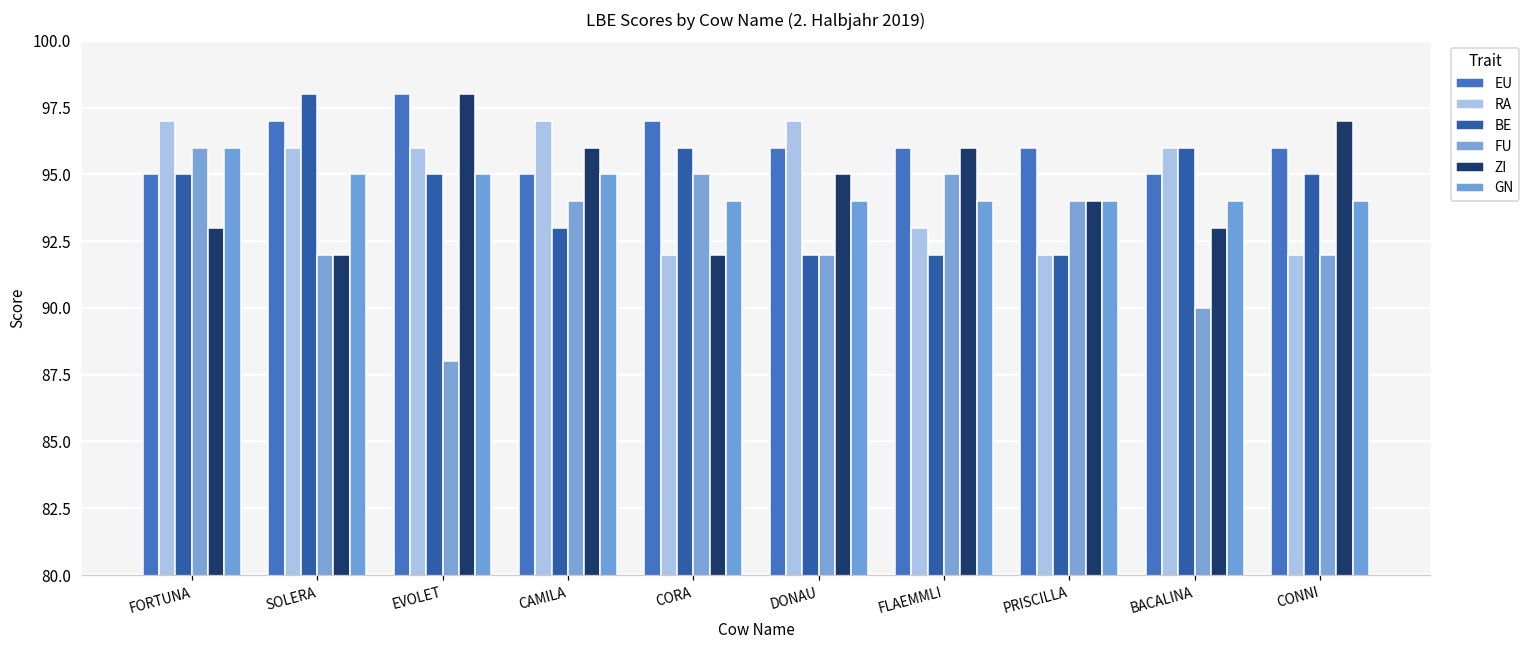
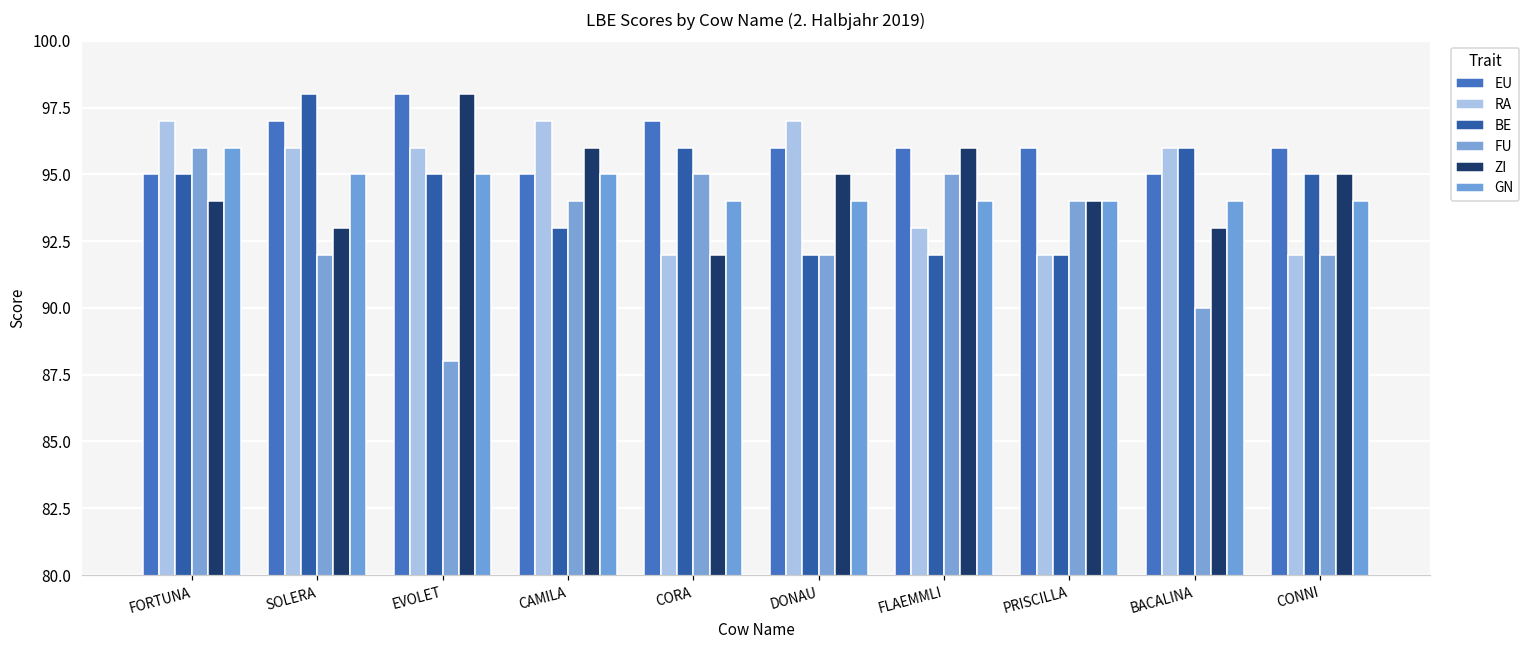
ZI, FORTUNA: 93 -> 94
ZI, SOLERA: 92 -> 93
ZI, CONNI: 97 -> 95
